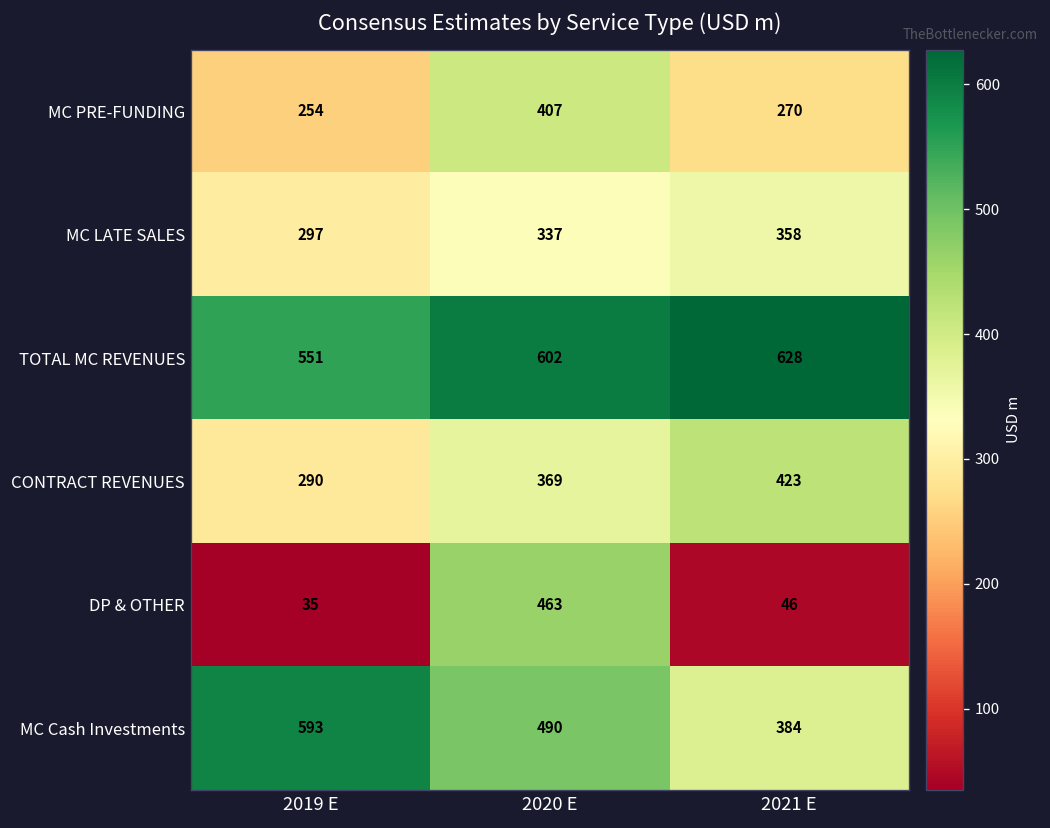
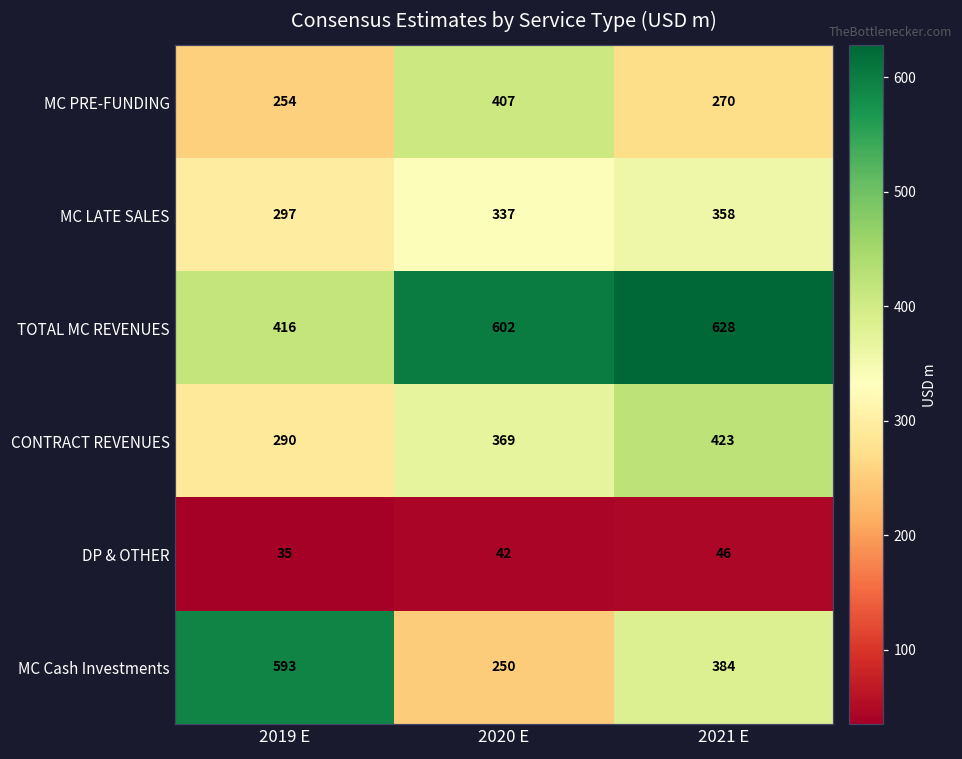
TOTAL MC REVENUES, 2019 E: 551 -> 416
DP & OTHER, 2020 E: 463 -> 42
MC Cash Investments, 2020 E: 490 -> 250
